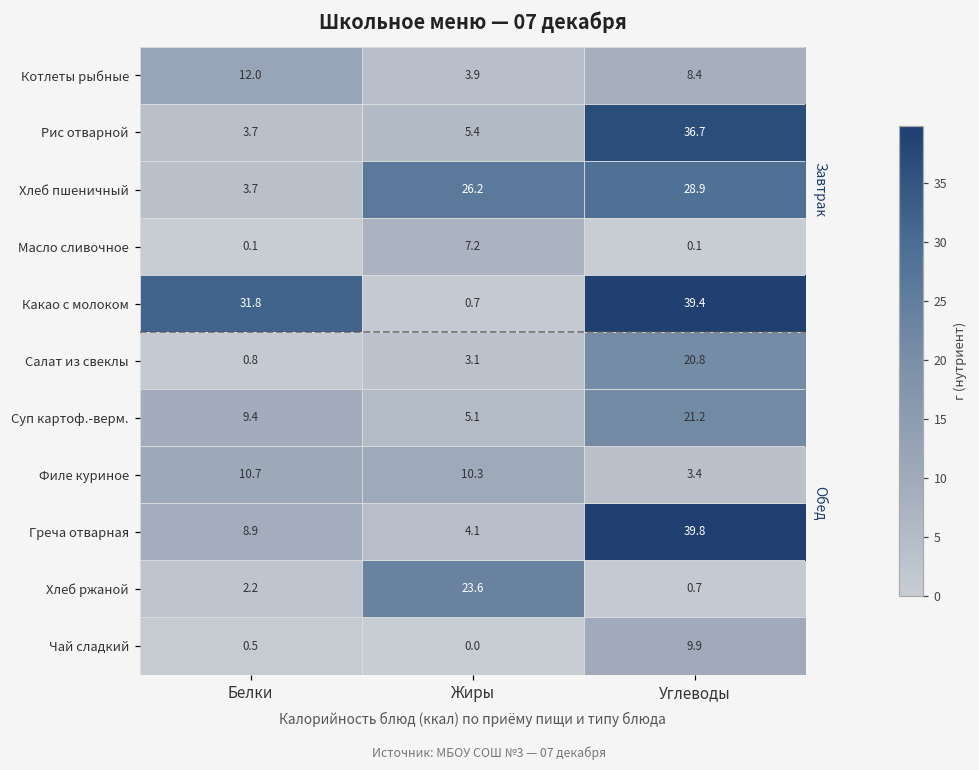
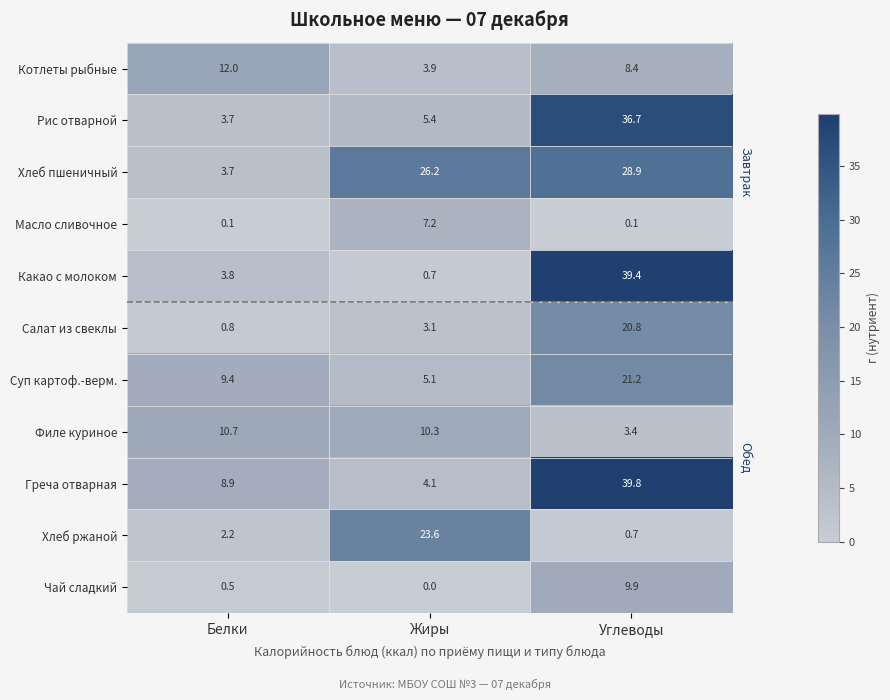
Какао с молоком, Белки: 31.8 -> 3.8
